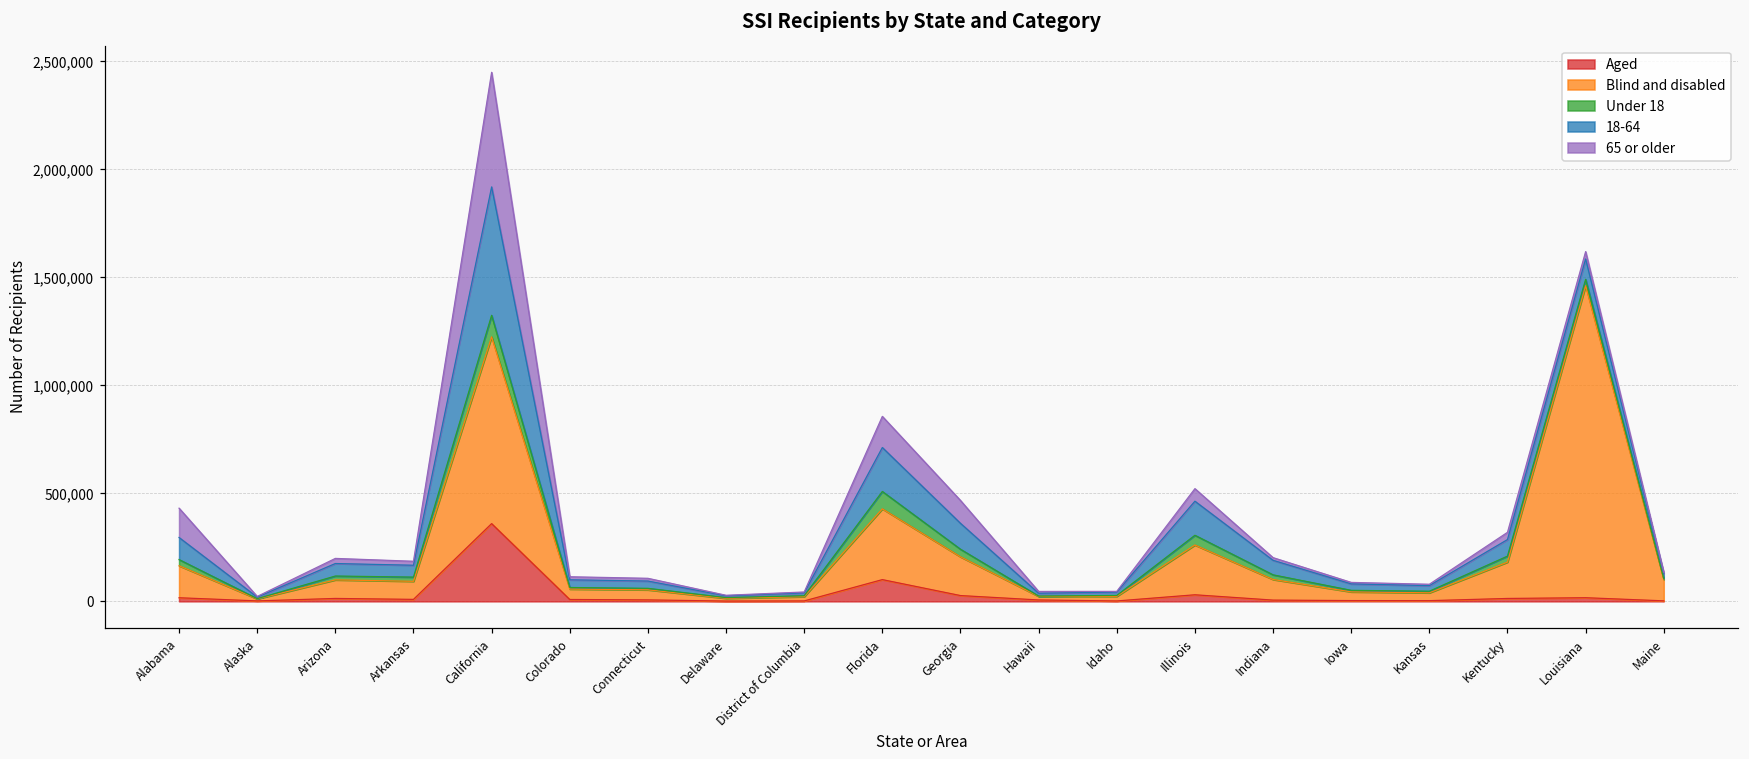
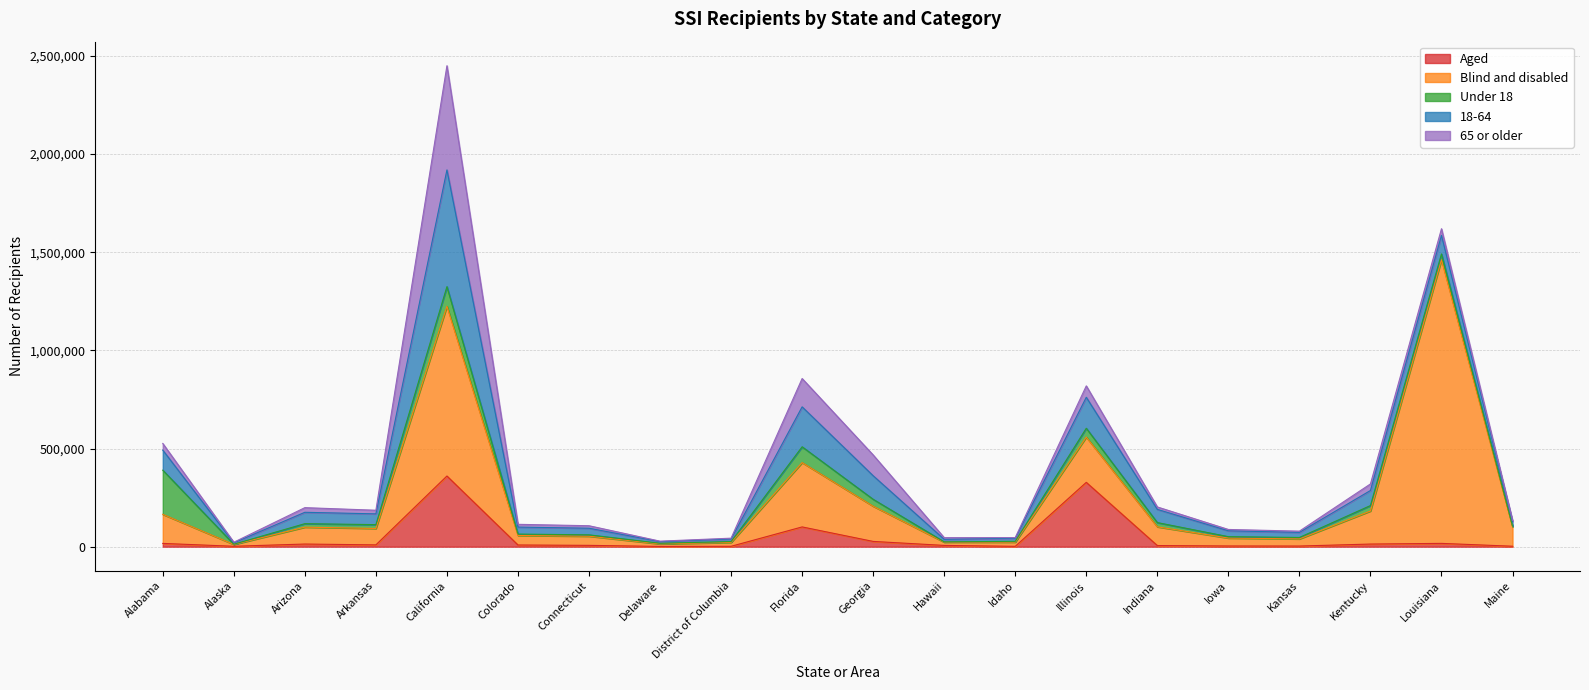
Under 18, Alabama: 30,000 -> 220,000
65 or older, Alabama: 140,000 -> 30,000
Aged, Illinois: 30,000 -> 330,000
